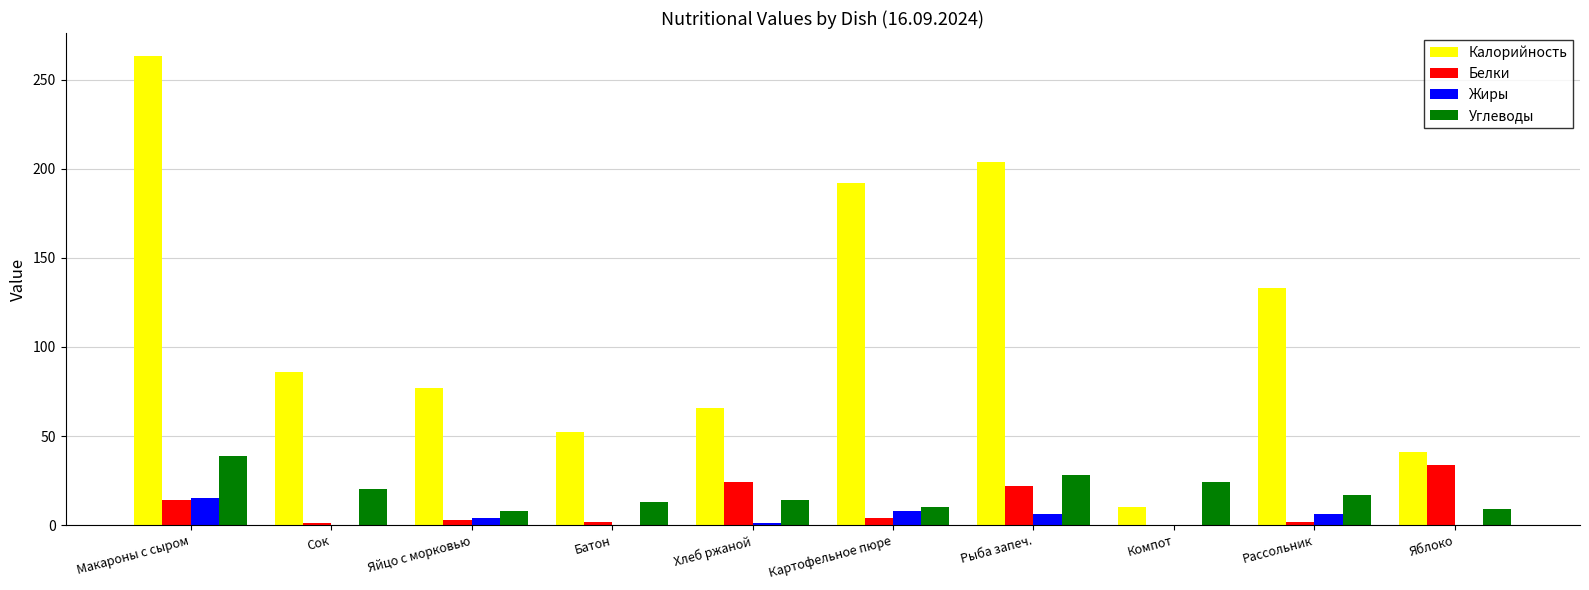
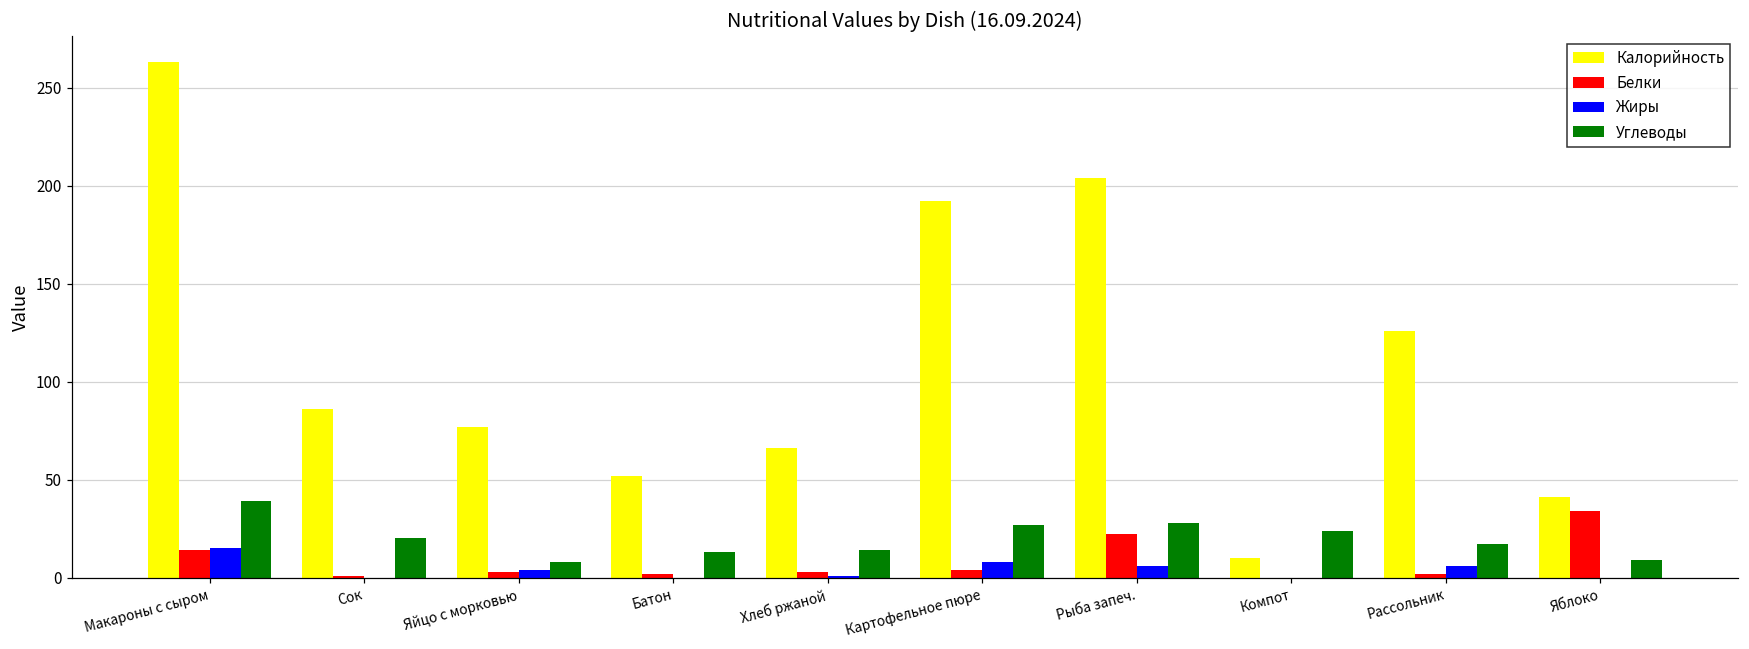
Белки, Хлеб ржаной: 24 -> 3
Углеводы, Картофельное пюре: 10 -> 27
Калорийность, Рассольник: 133 -> 126
